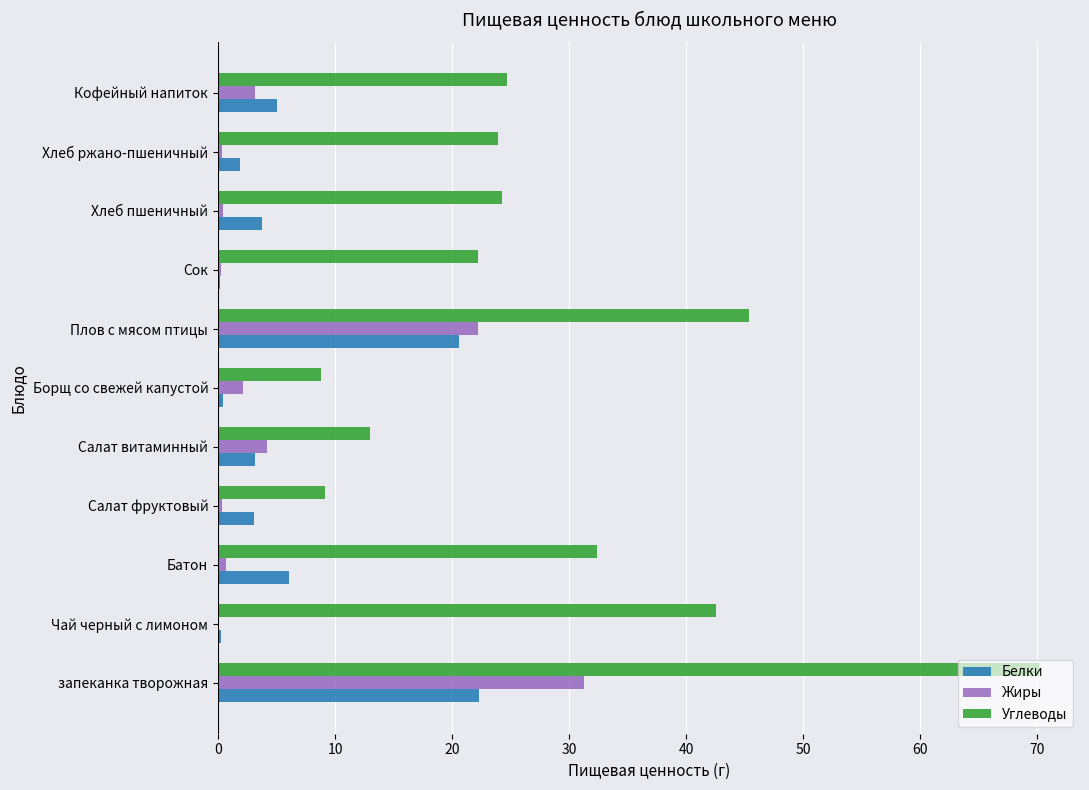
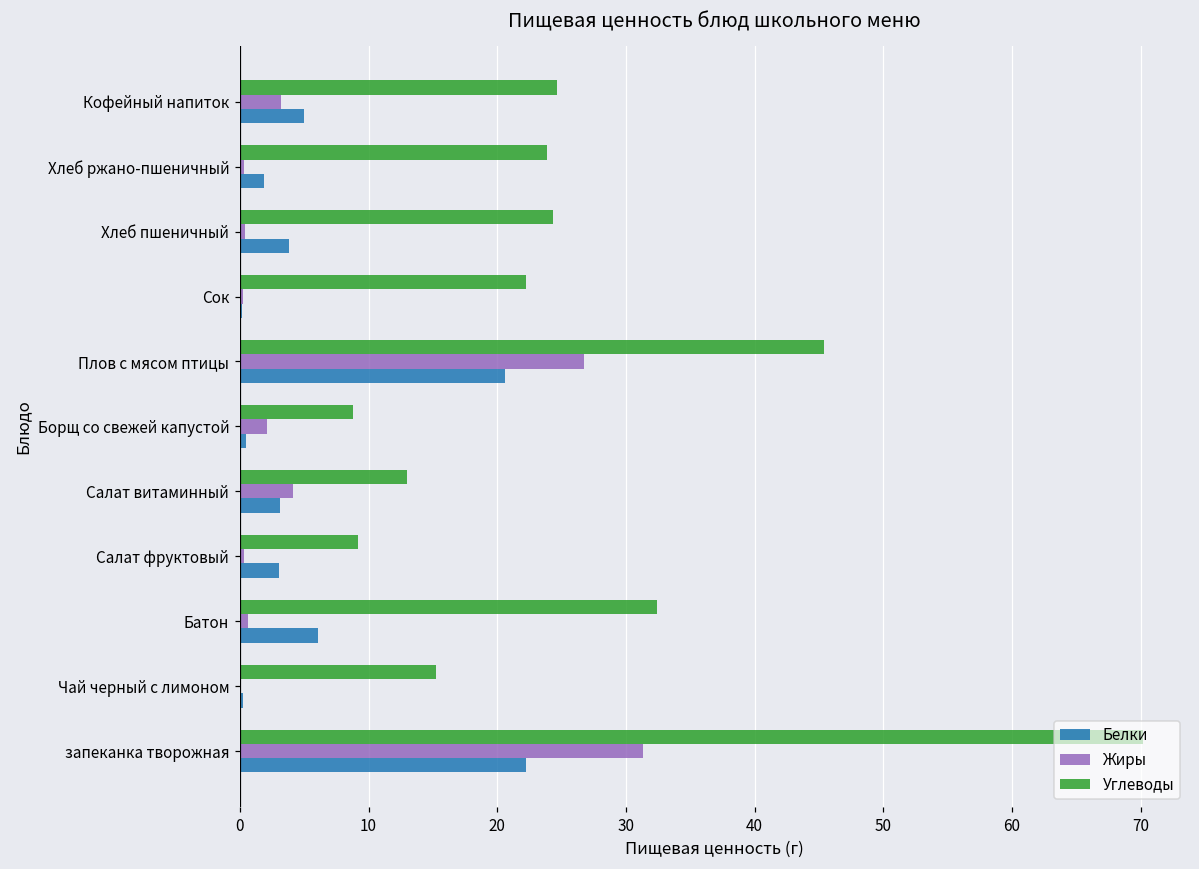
Жиры, Плов с мясом птицы: 22.2 -> 26.8
Углеводы, Чай черный с лимоном: 42.6 -> 15.2
